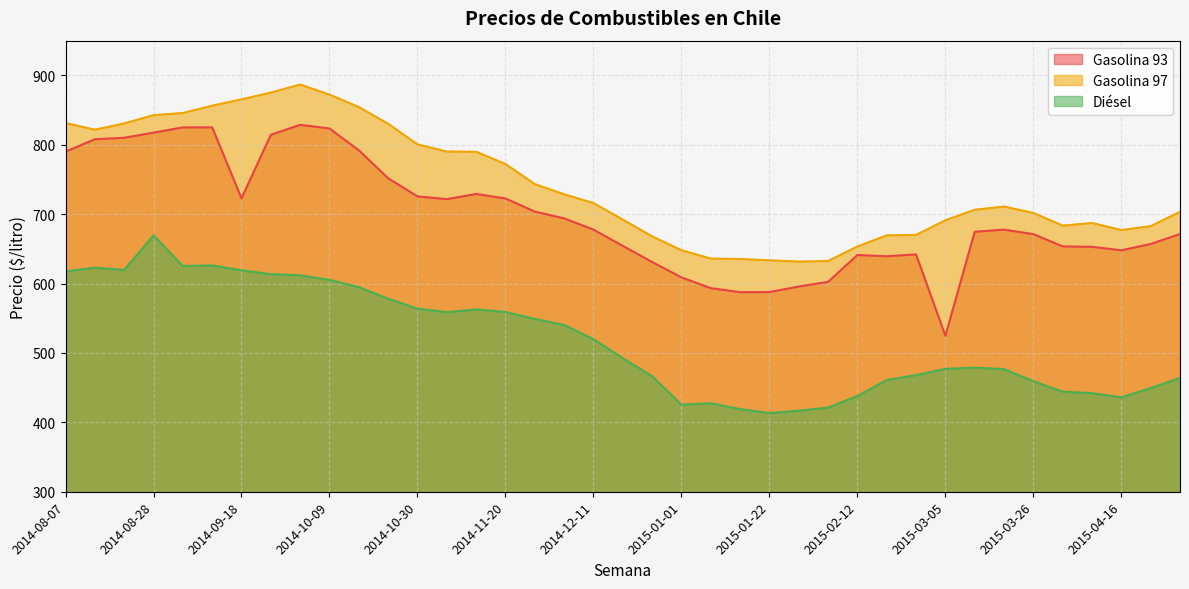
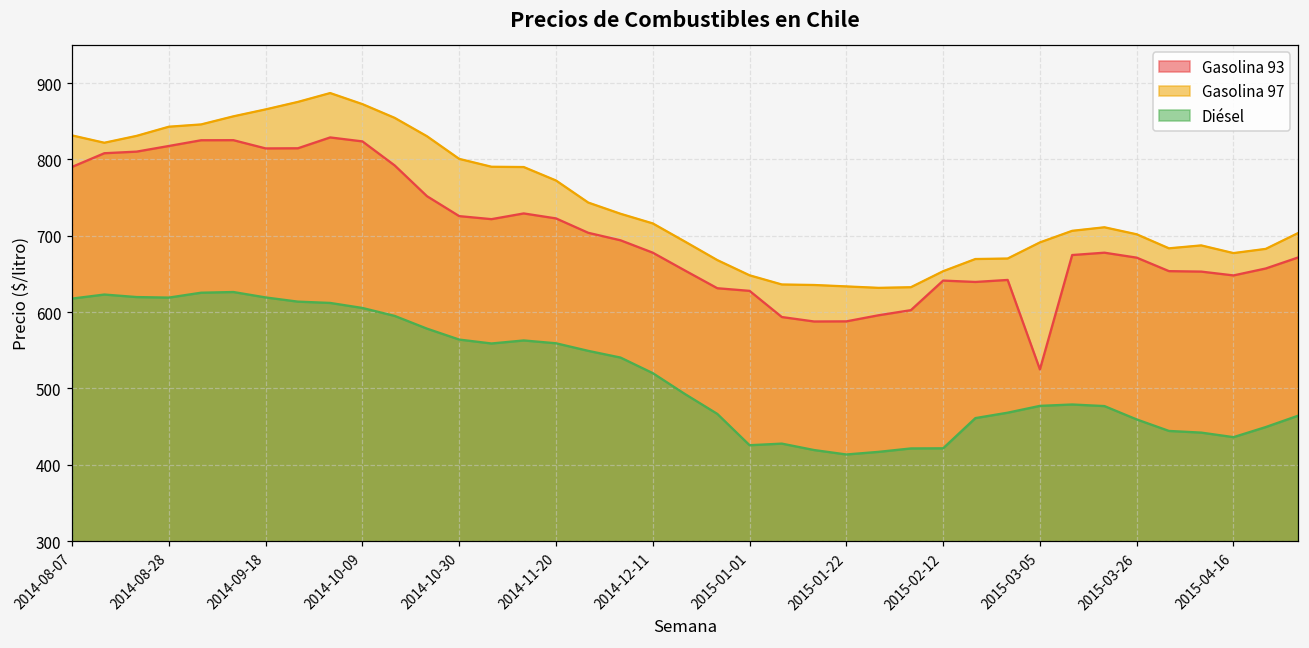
Diésel, 2014-08-28: 670 -> 620
Gasolina 93, 2014-09-18: 720 -> 810
Gasolina 93, 2015-01-01: 610 -> 630
Diésel, 2015-02-12: 440 -> 420
